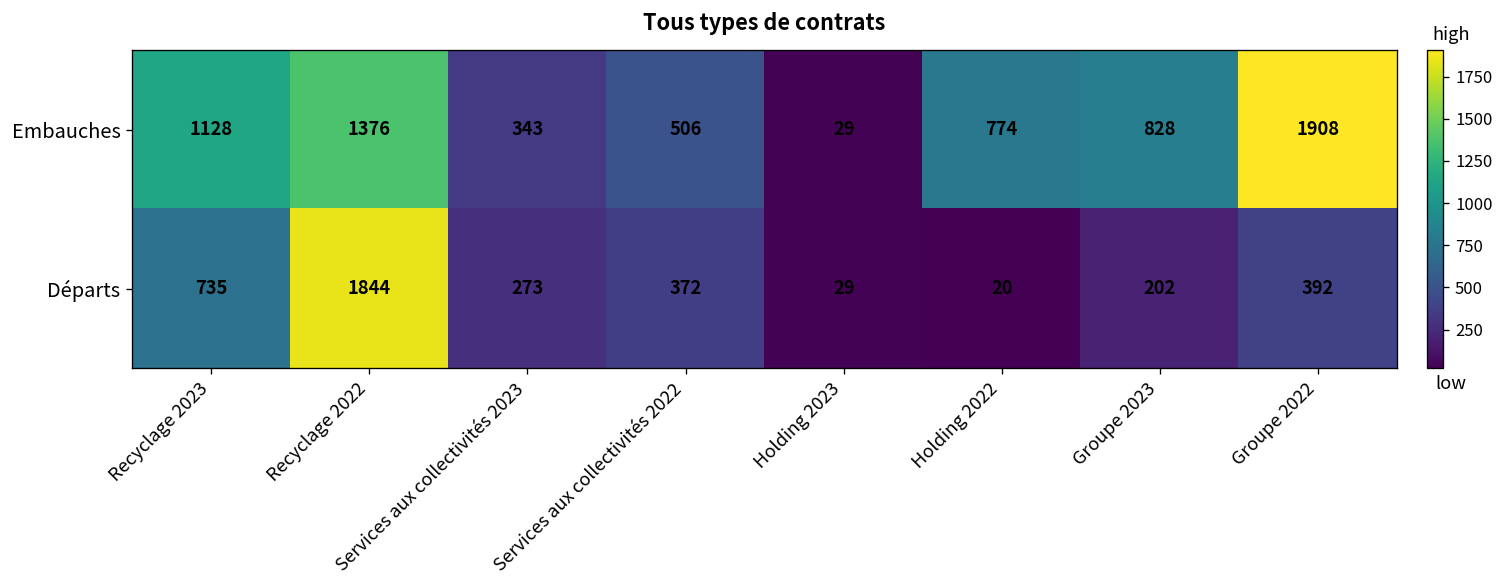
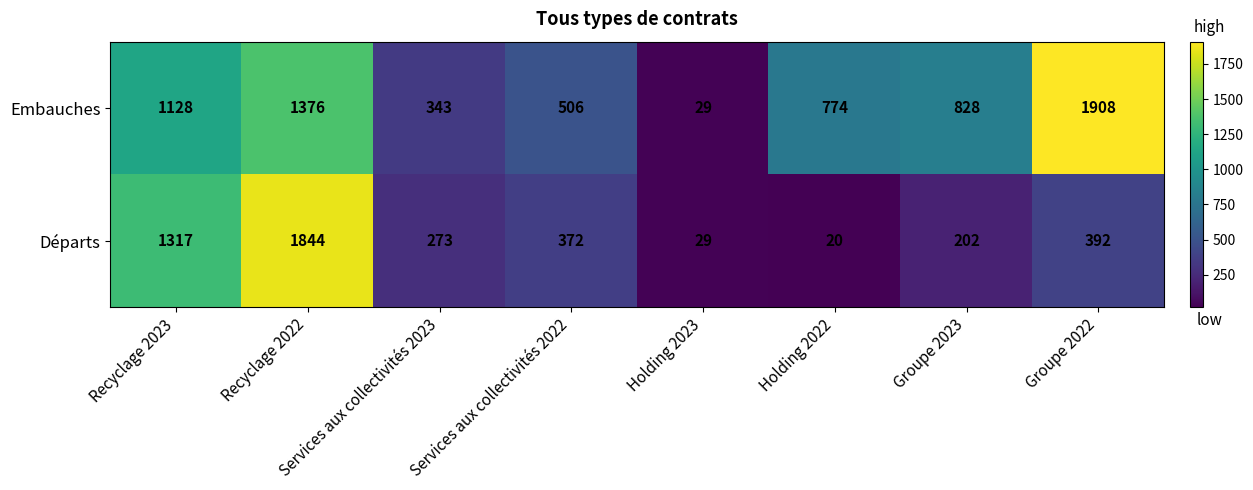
Départs, Recyclage 2023: 735 -> 1317
